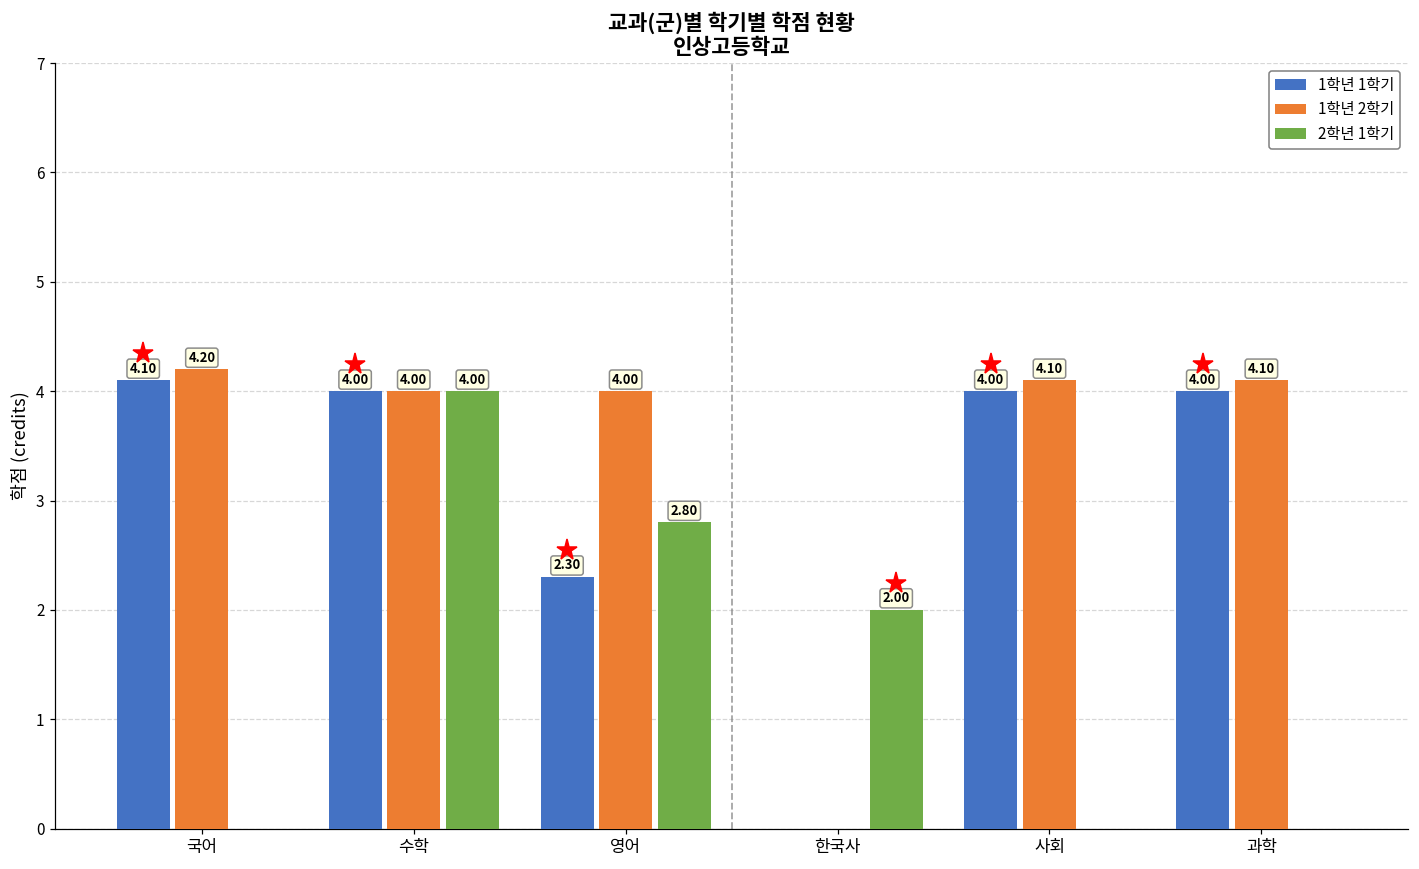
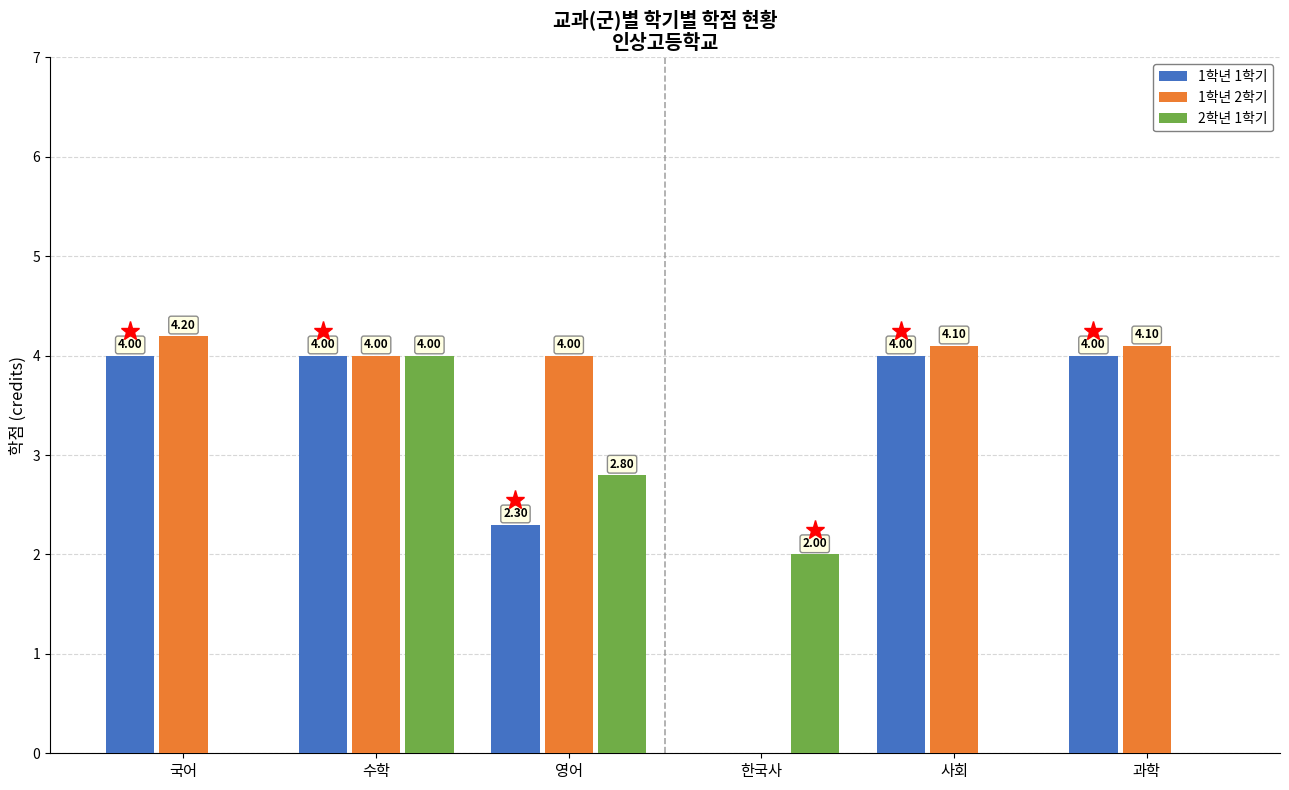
1학년 1학기, 국어: 4.10 -> 4.00
